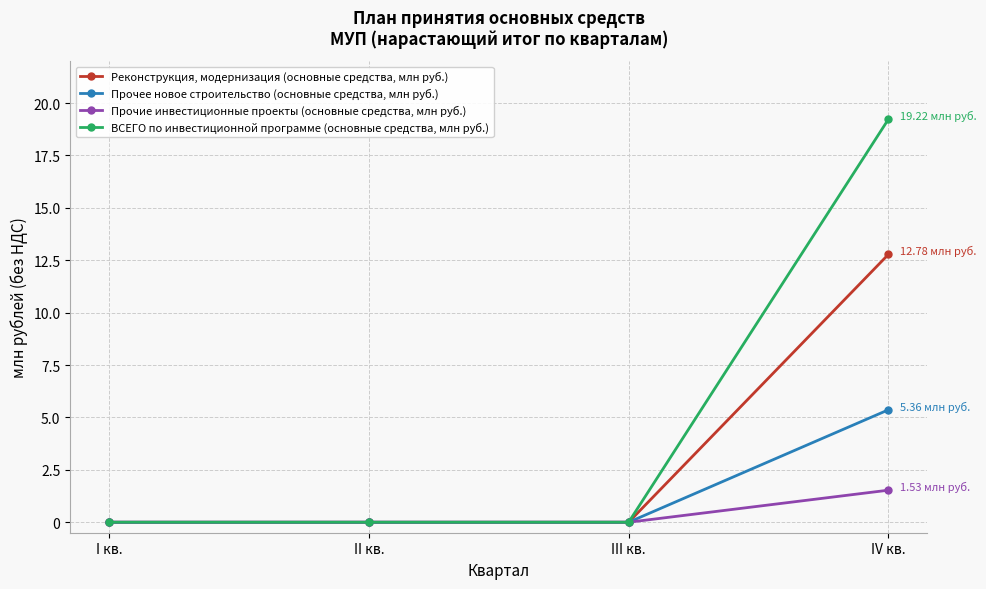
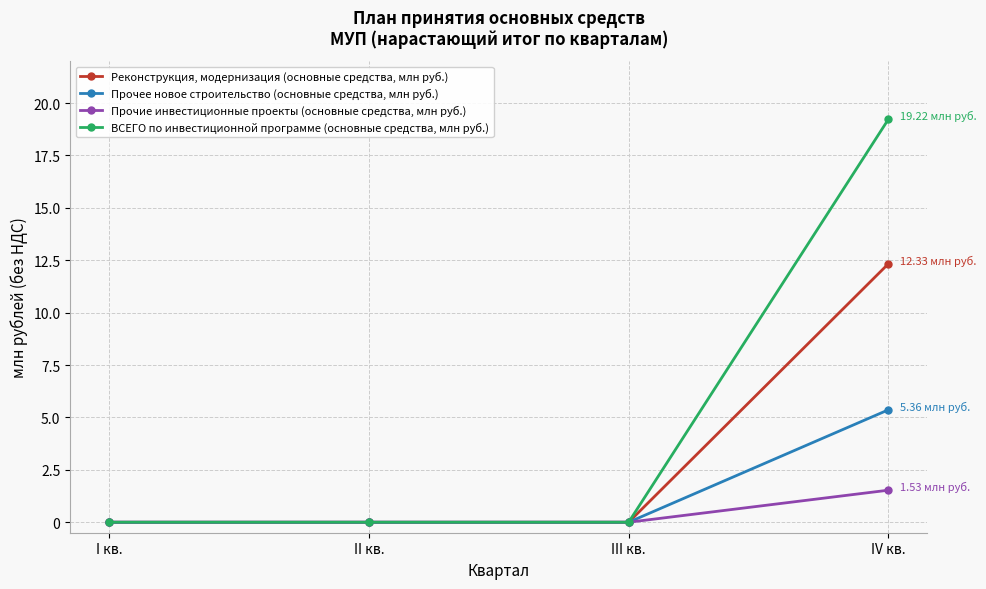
Реконструкция, модернизация (основные средства, млн руб.), IV кв.: 12.78 -> 12.33
